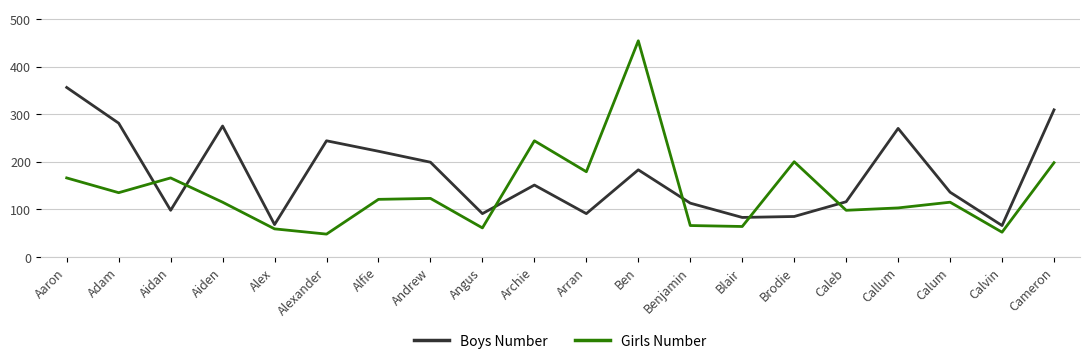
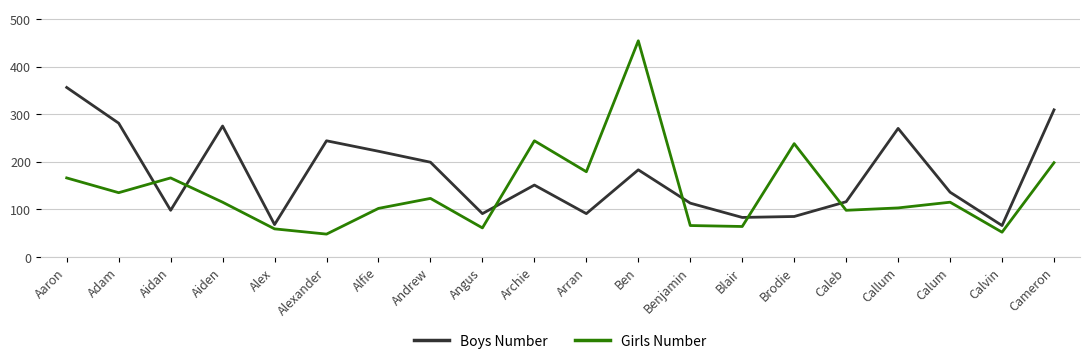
Girls Number, Alfie: 120 -> 100
Girls Number, Brodie: 200 -> 240
